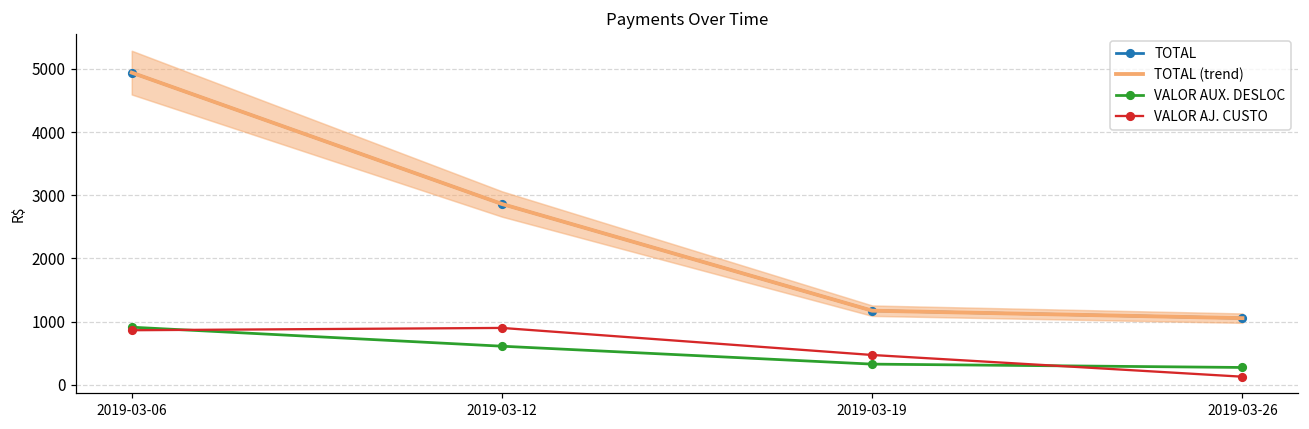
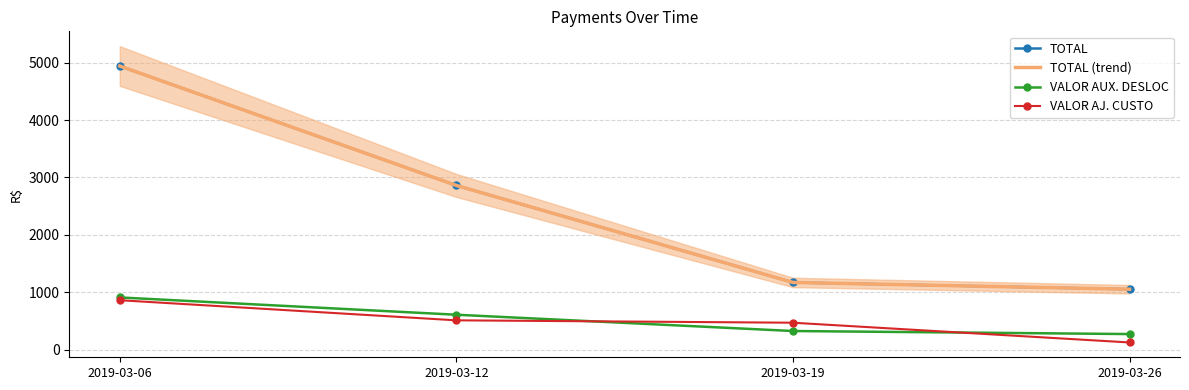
VALOR AJ. CUSTO, 2019-03-12: 900 -> 500
